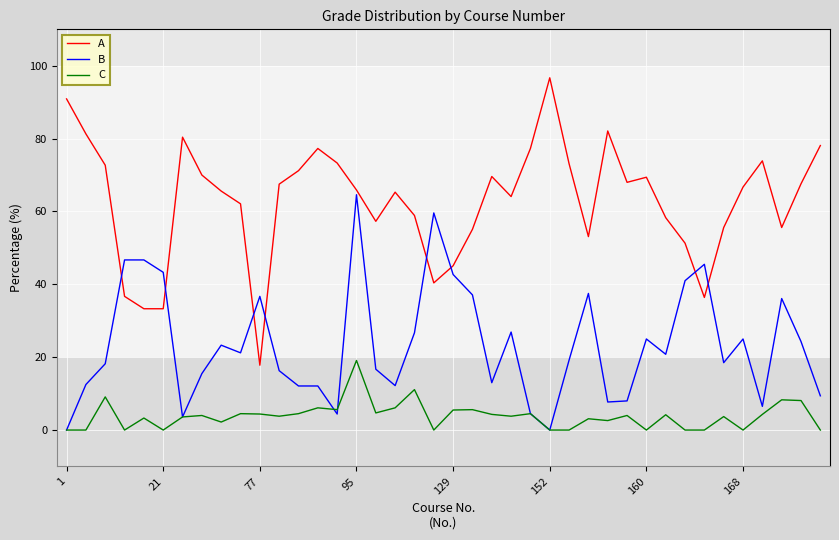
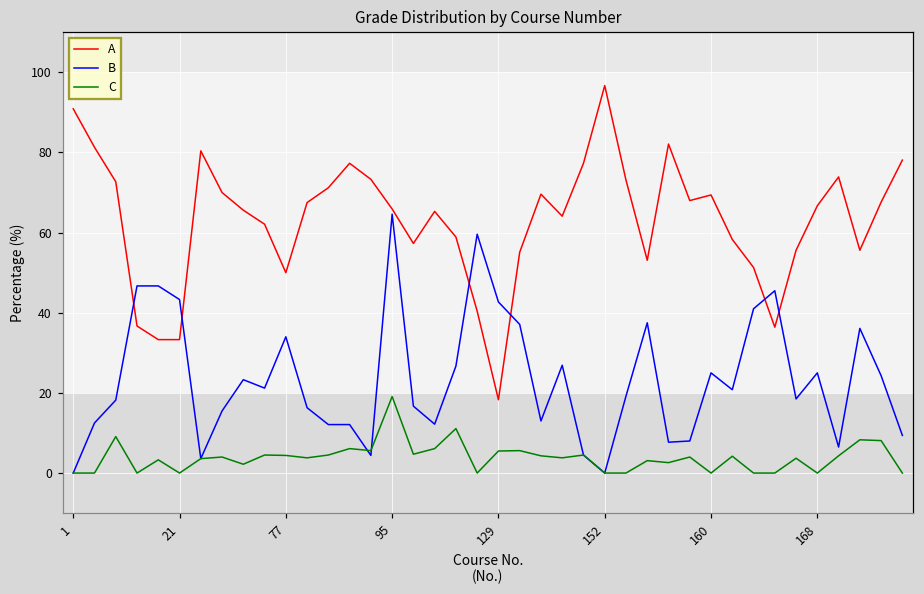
A, 77: 18 -> 50
B, 77: 37 -> 34
A, 129: 45 -> 18
